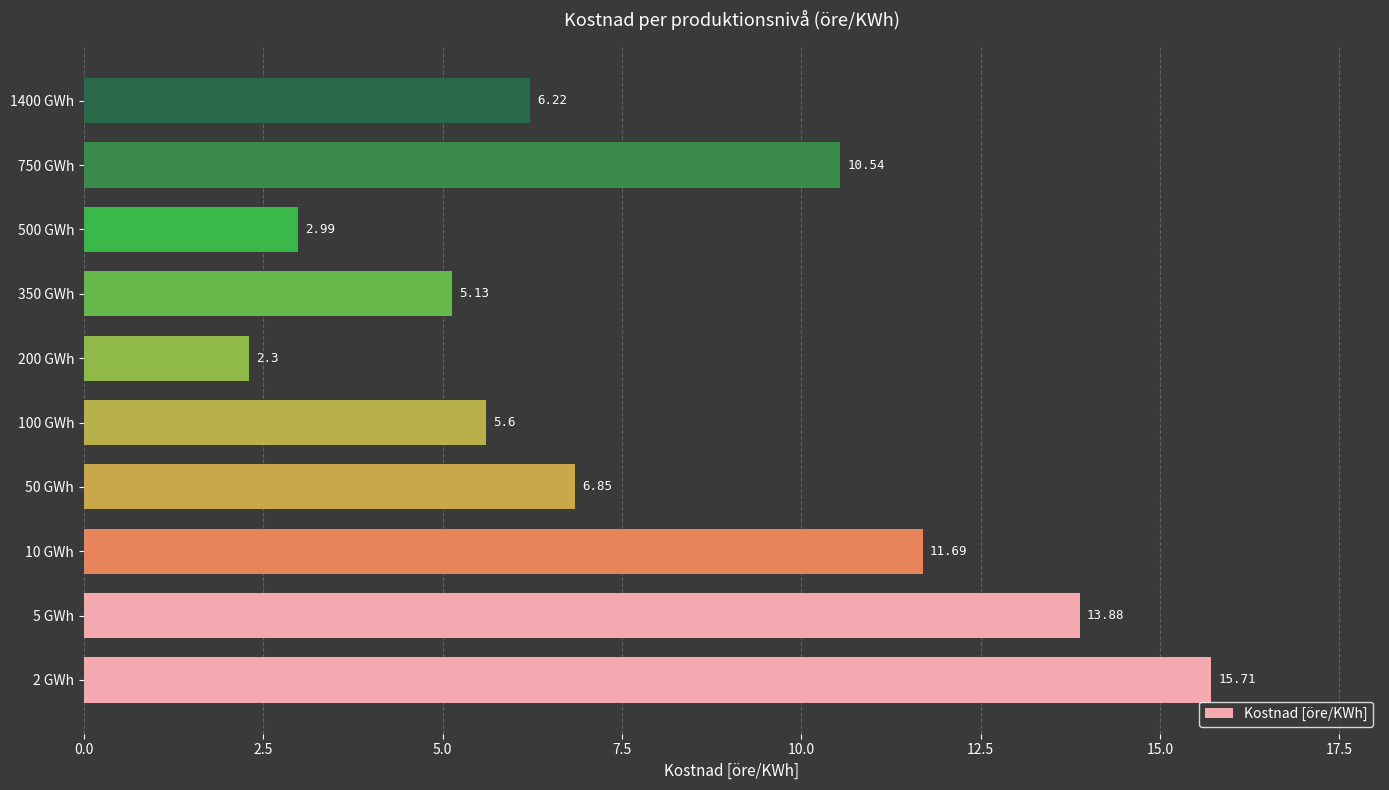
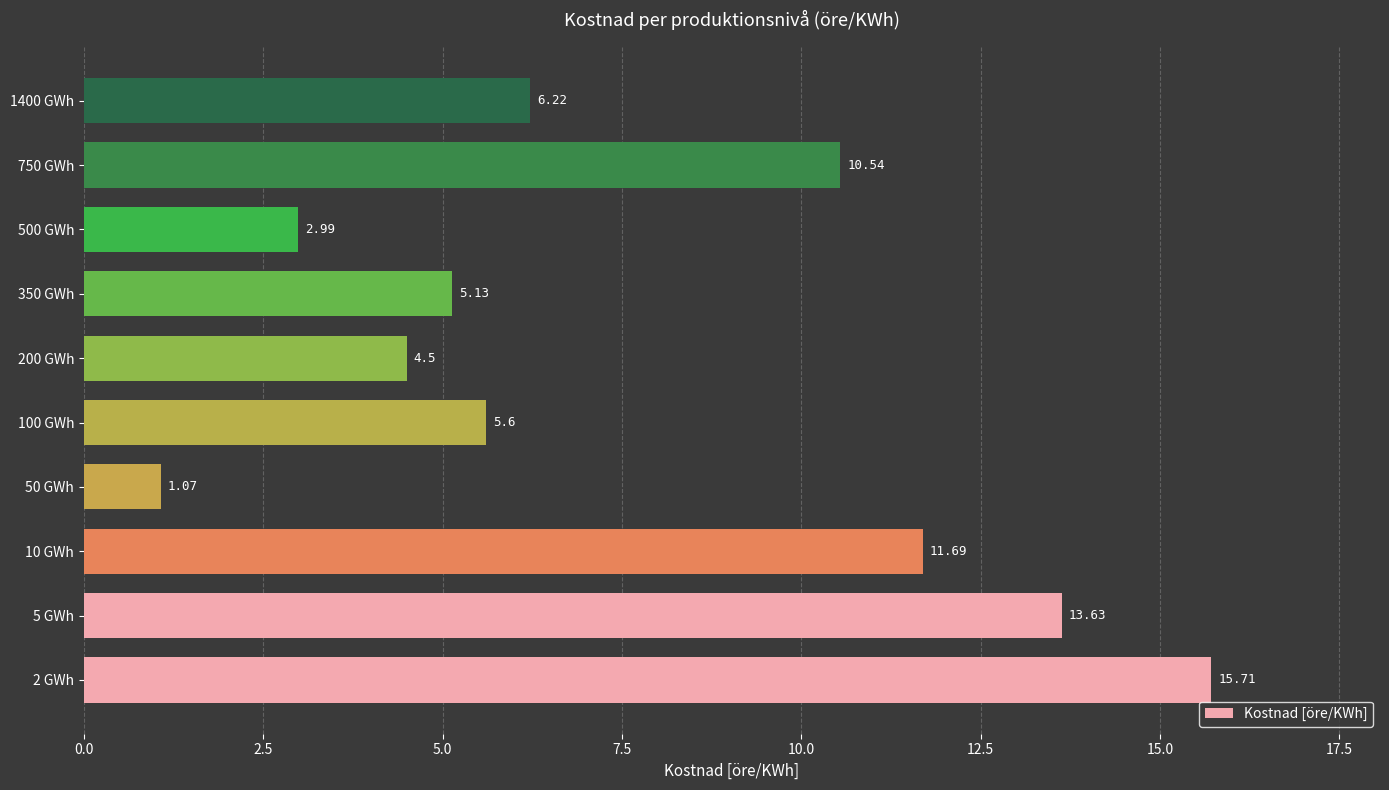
200 GWh: 2.3 -> 4.5
50 GWh: 6.85 -> 1.07
5 GWh: 13.88 -> 13.63
